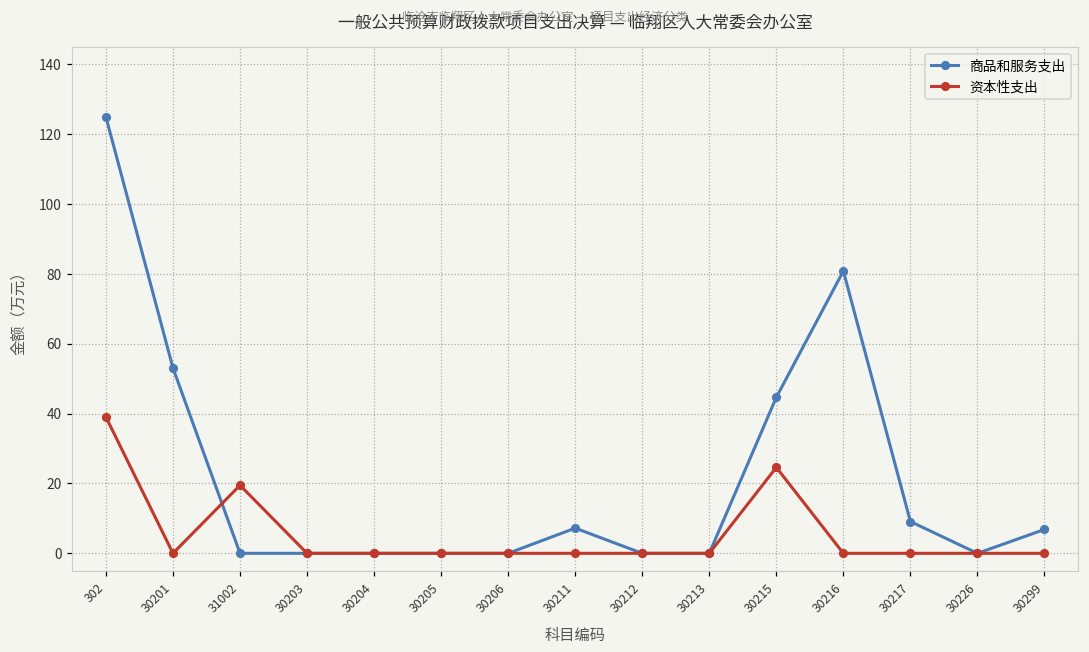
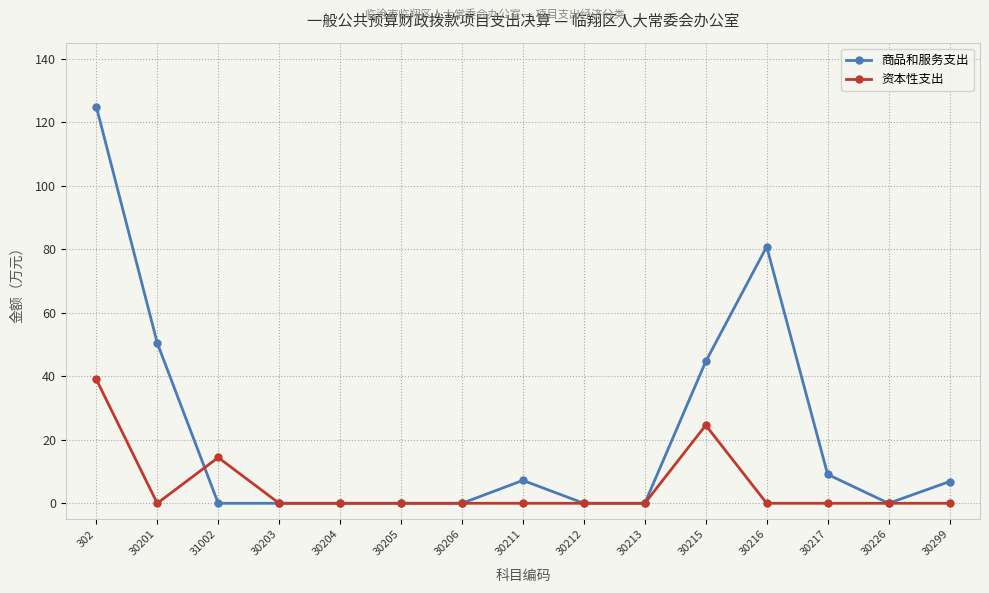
商品和服务支出, 30201: 53 -> 50
资本性支出, 31002: 19 -> 14
